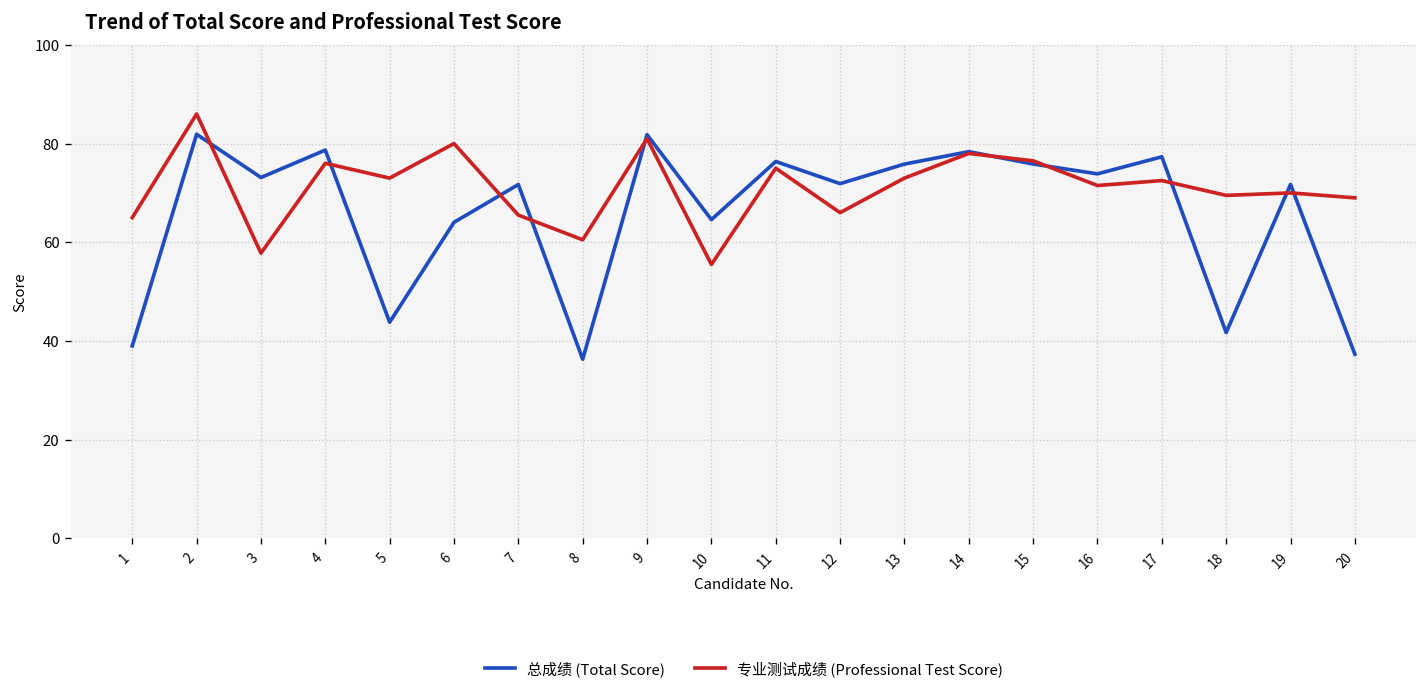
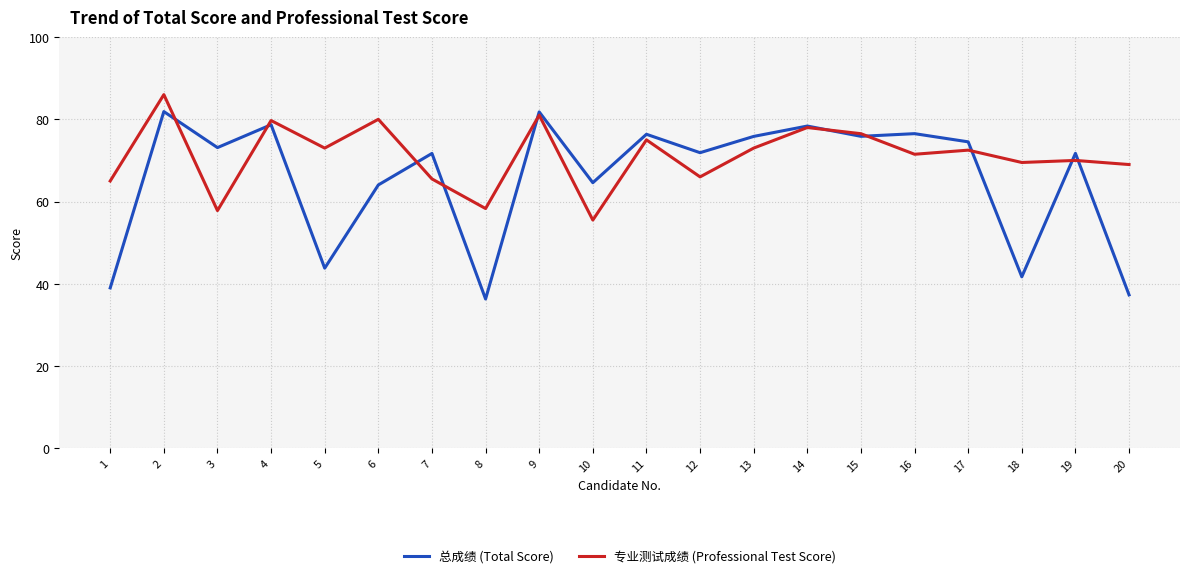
专业测试成绩 (Professional Test Score), 4: 76 -> 80
专业测试成绩 (Professional Test Score), 8: 61 -> 58
总成绩 (Total Score), 16: 74 -> 77
总成绩 (Total Score), 17: 77 -> 75
